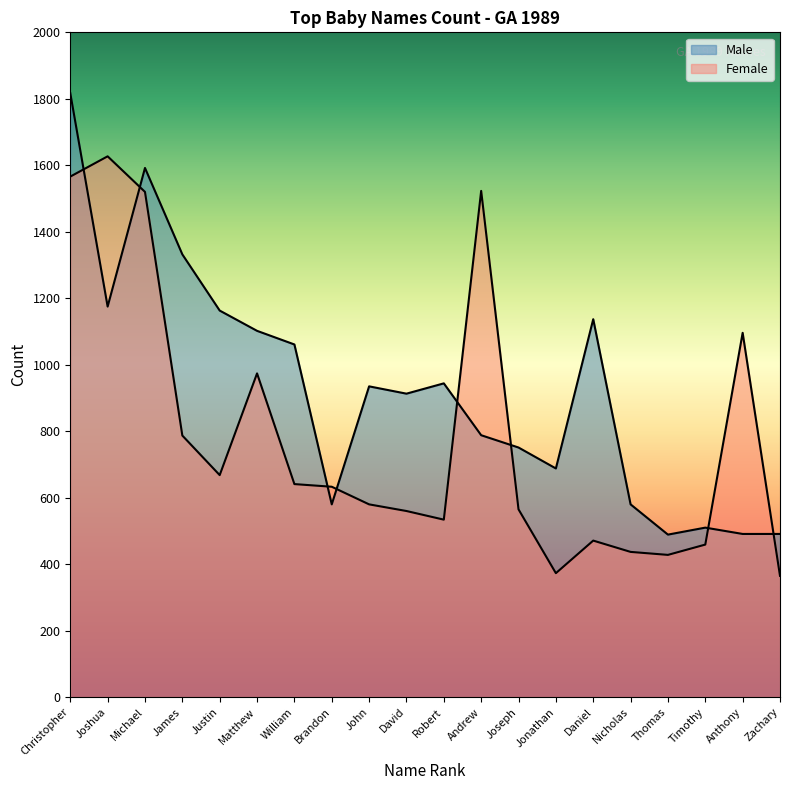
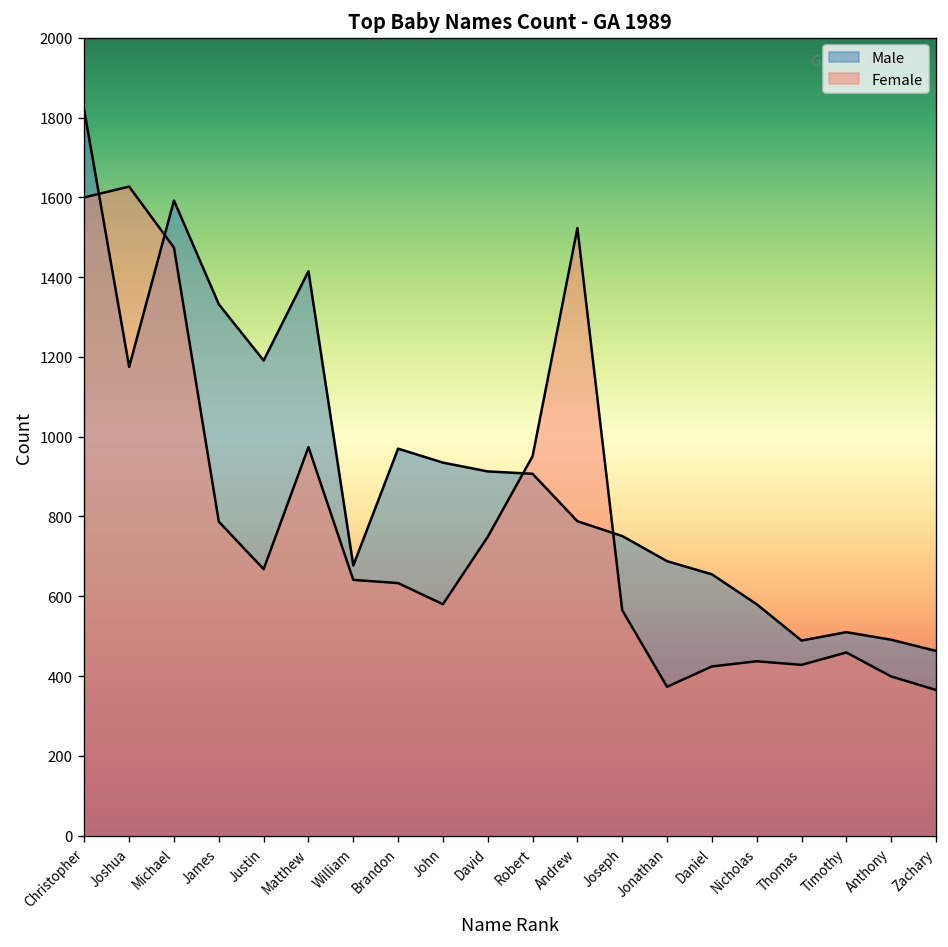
Female, Christopher: 1570 -> 1600
Female, Michael: 1520 -> 1470
Male, Justin: 1160 -> 1190
Male, Matthew: 1100 -> 1420
Male, William: 1060 -> 680
Male, Brandon: 580 -> 970
Female, David: 560 -> 750
Male, Robert: 940 -> 910
Female, Robert: 530 -> 950
Male, Daniel: 1140 -> 660
Female, Daniel: 470 -> 420
Female, Anthony: 1100 -> 400
Male, Zachary: 490 -> 460
